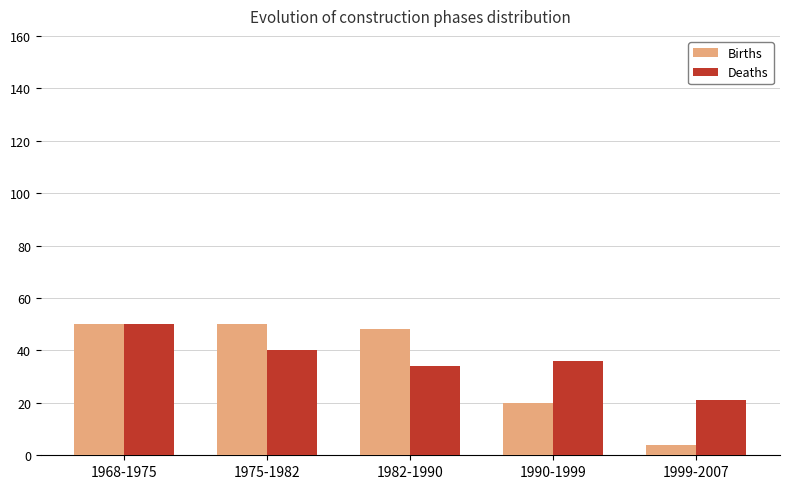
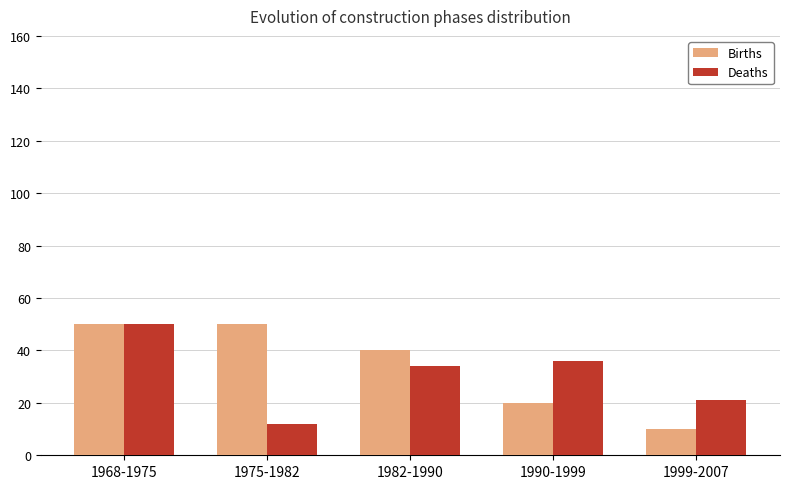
Deaths, 1975-1982: 40 -> 12
Births, 1982-1990: 48 -> 40
Births, 1999-2007: 4 -> 10
